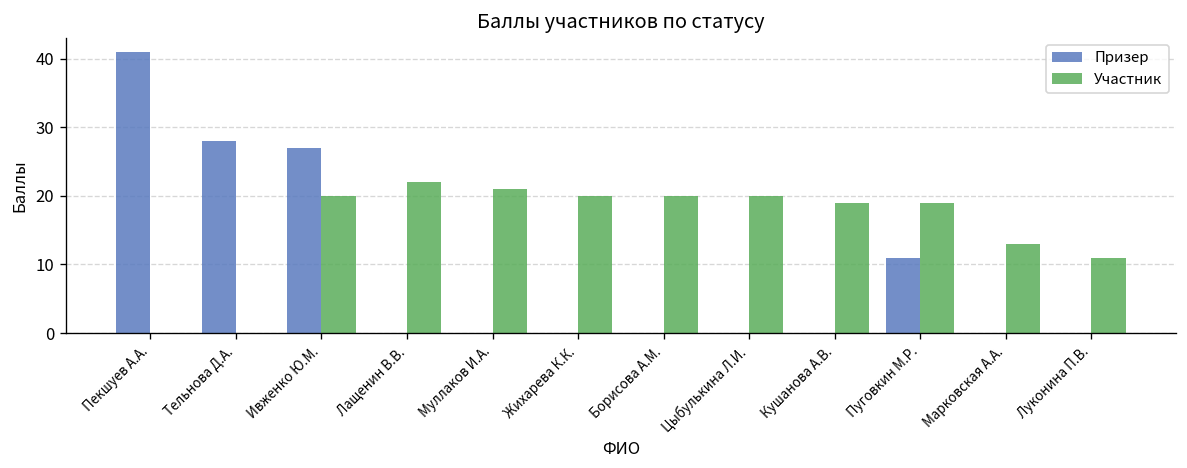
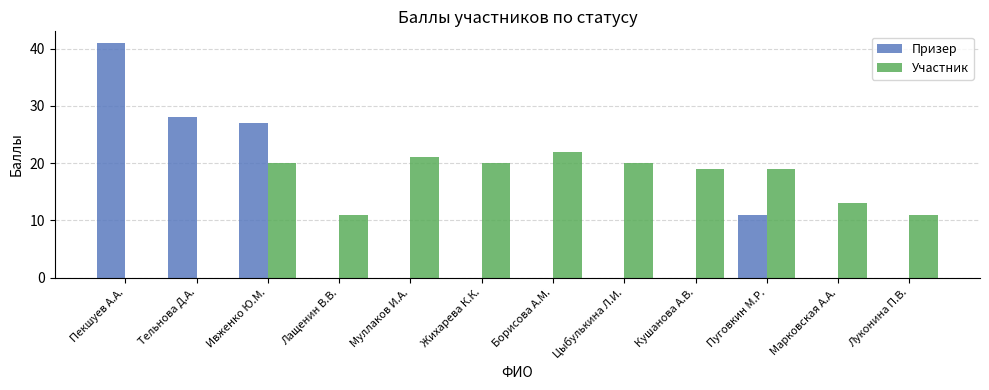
Участник, Лащенин В.В.: 22 -> 11
Участник, Борисова А.М.: 20 -> 22
